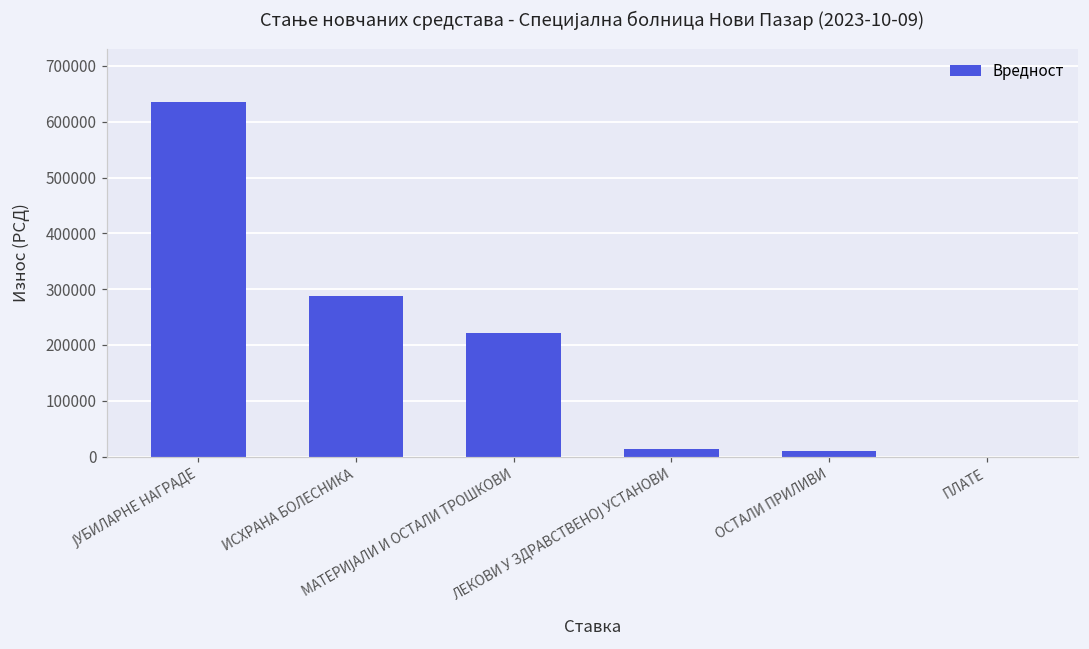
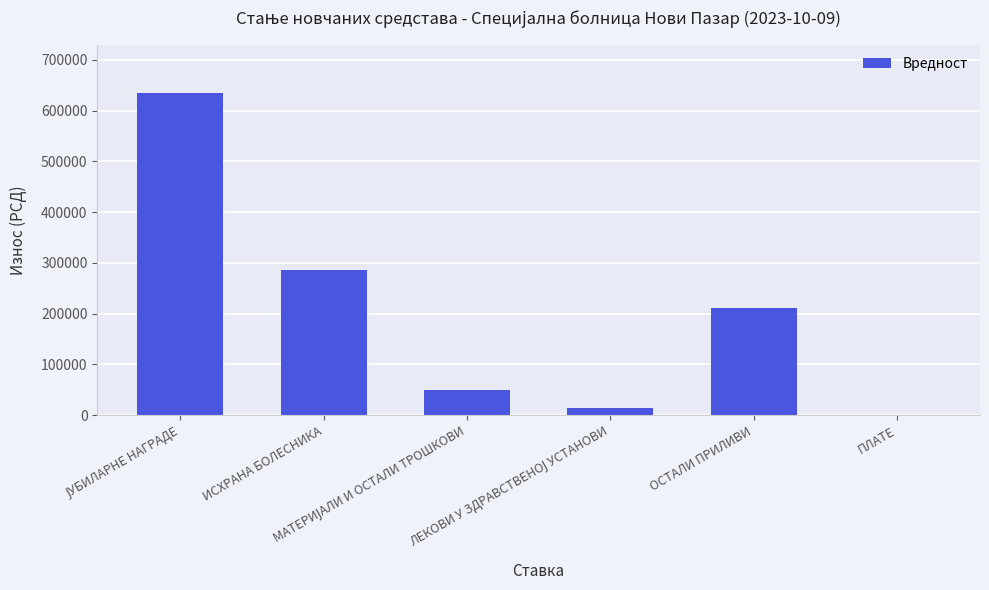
МАТЕРИЈАЛИ И ОСТАЛИ ТРОШКОВИ: 220000 -> 50000
ОСТАЛИ ПРИЛИВИ: 10000 -> 210000
